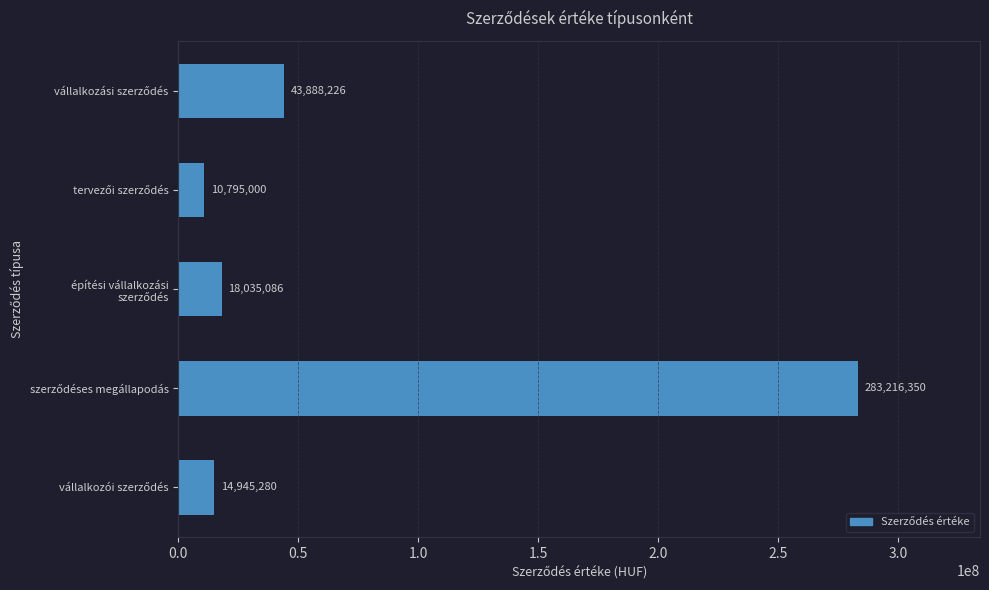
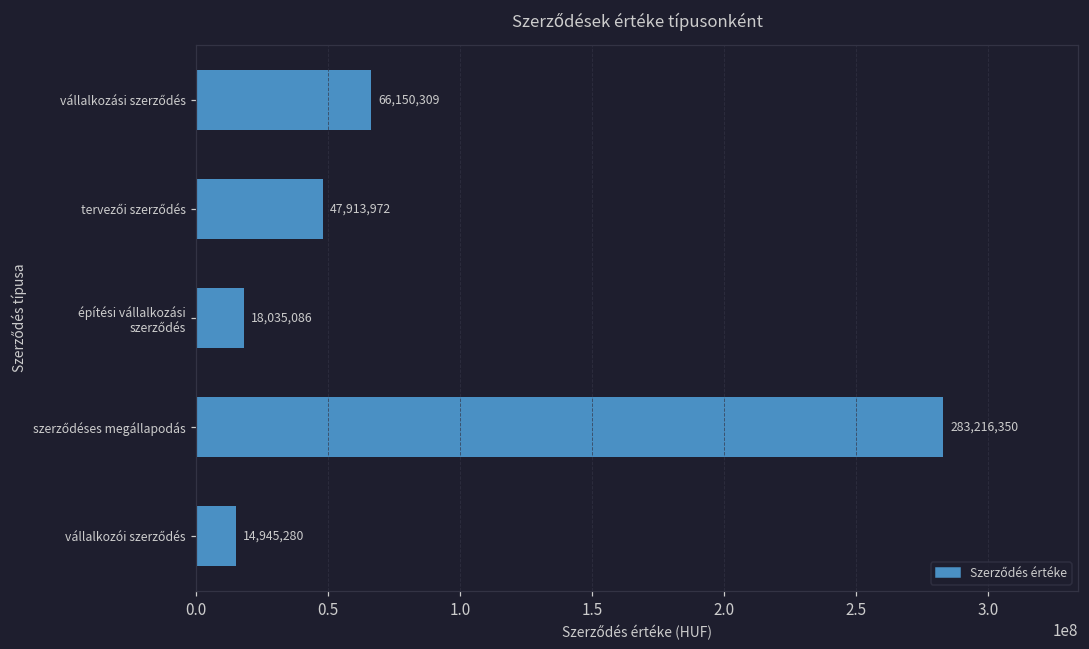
vállalkozási szerződés: 43,888,226 -> 66,150,309
tervezői szerződés: 10,795,000 -> 47,913,972
